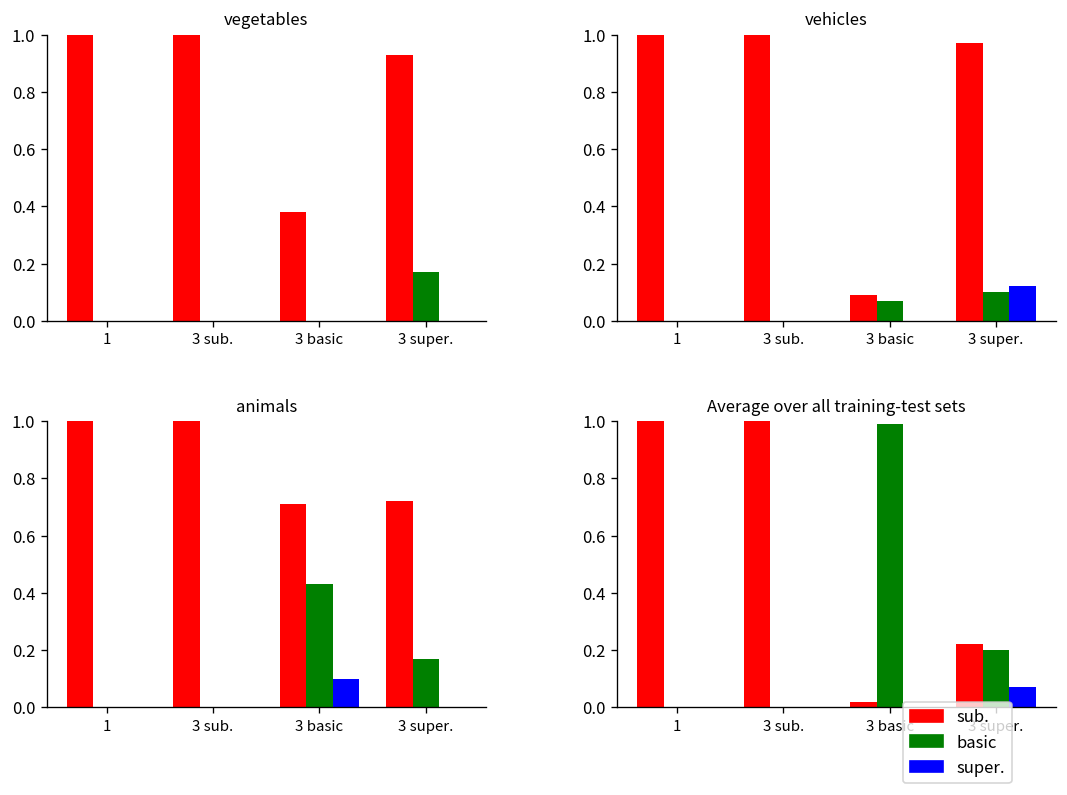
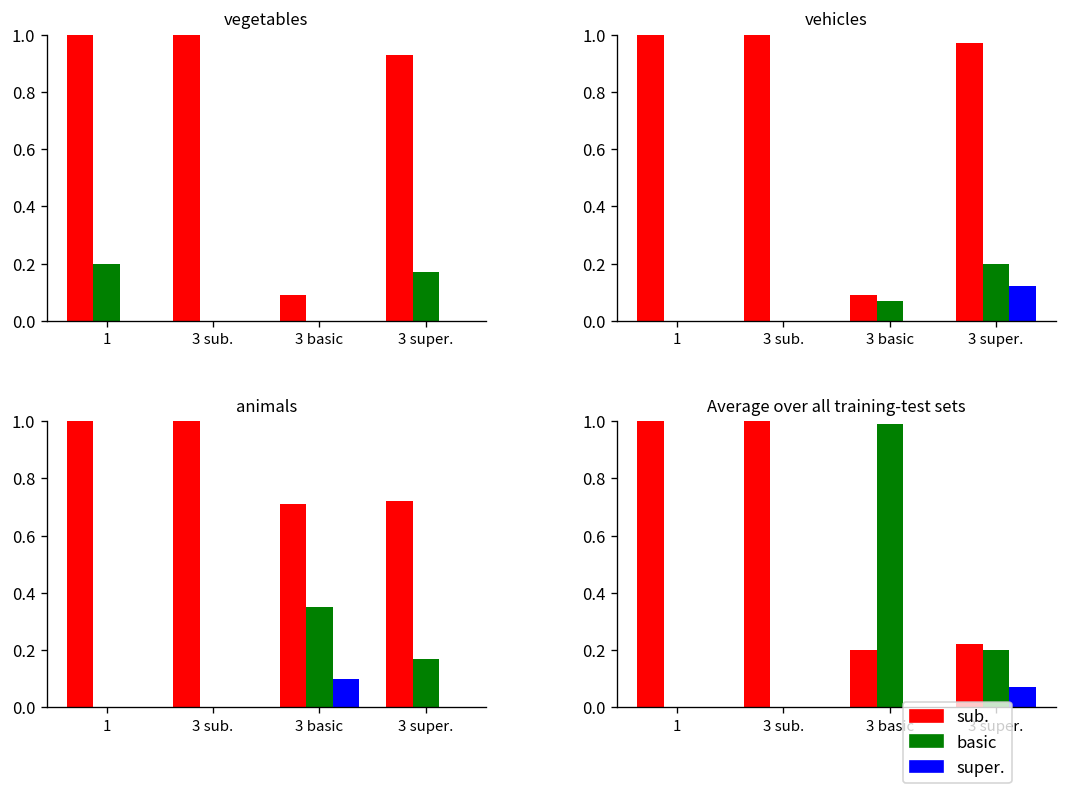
vegetables, basic, 1: 0.0 -> 0.2
vegetables, sub., 3 basic: 0.38 -> 0.09
vehicles, basic, 3 super.: 0.1 -> 0.2
animals, basic, 3 basic: 0.43 -> 0.35
Average over all training-test sets, sub., 3 basic: 0.02 -> 0.20
